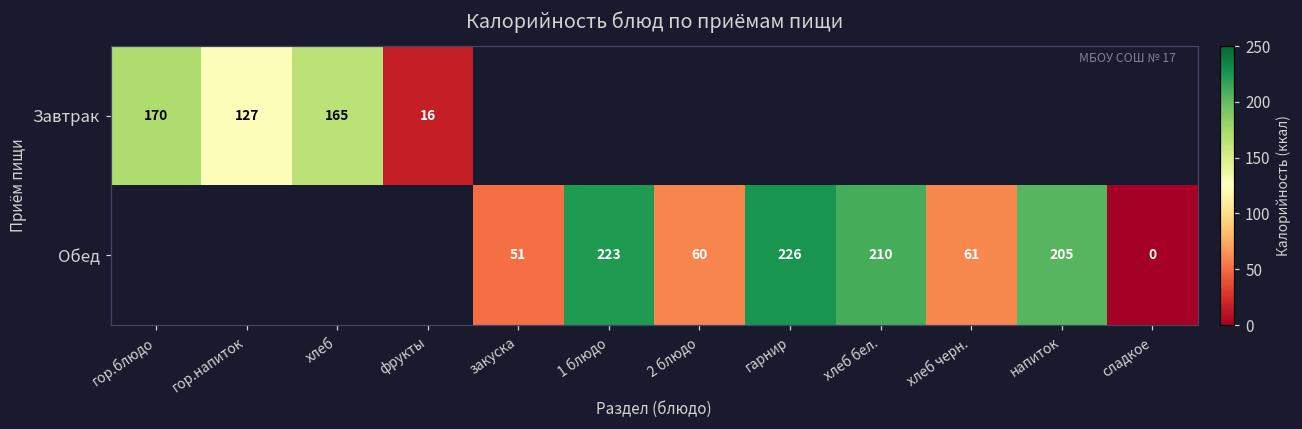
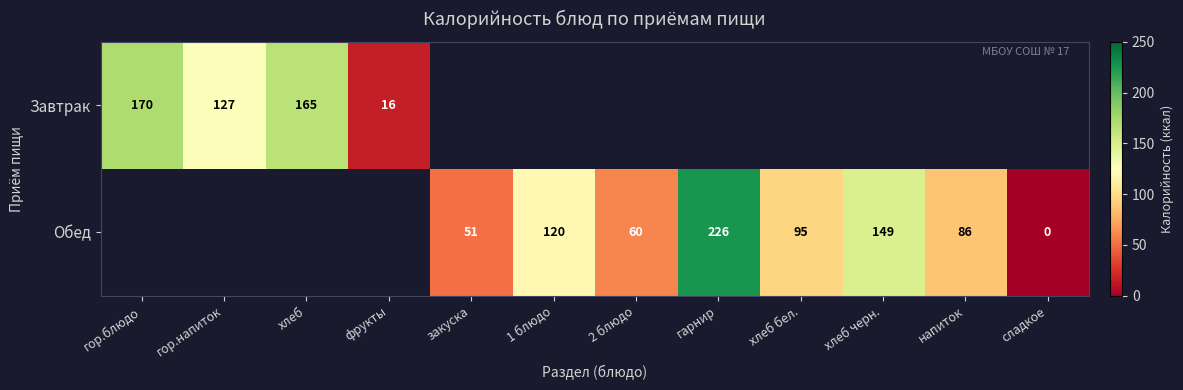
Обед, 1 блюдо: 223 -> 120
Обед, хлеб бел.: 210 -> 95
Обед, хлеб черн.: 61 -> 149
Обед, напиток: 205 -> 86
